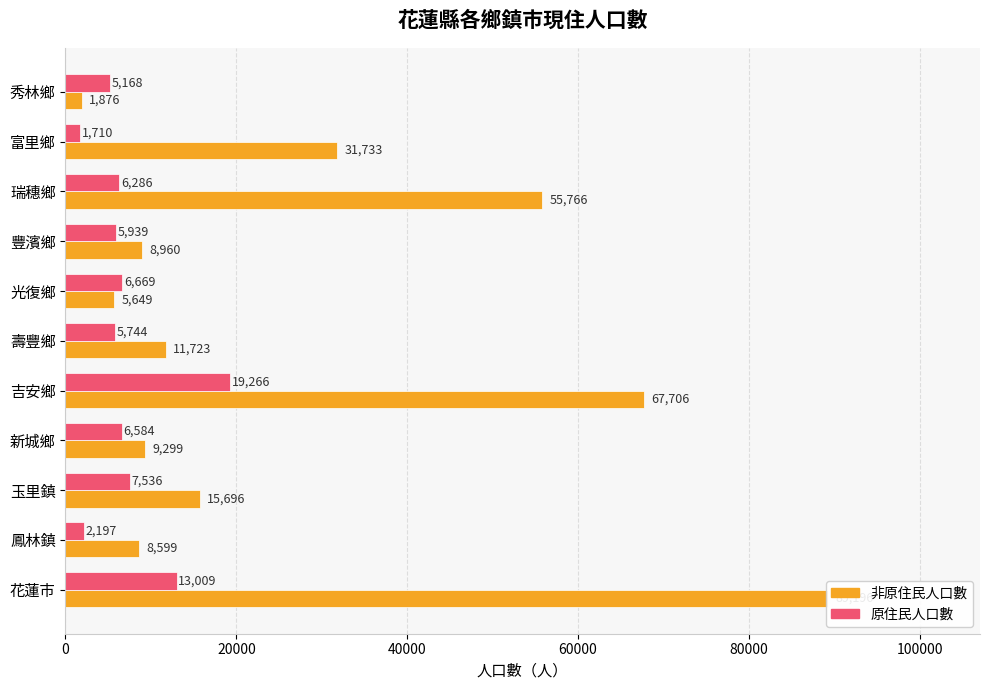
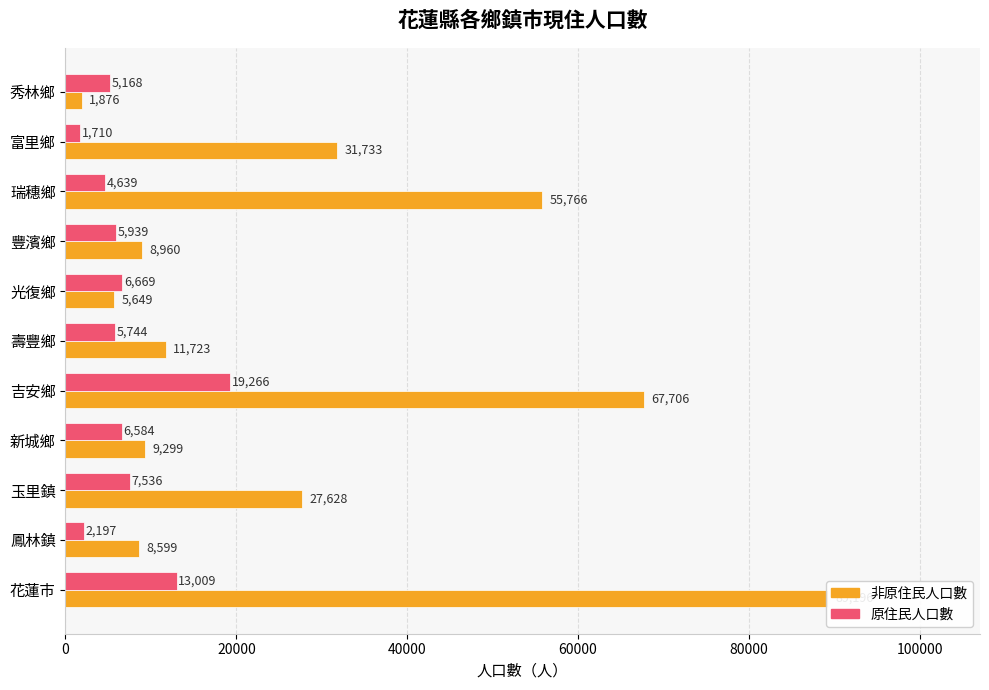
原住民人口數, 瑞穗鄉: 6,286 -> 4,639
非原住民人口數, 玉里鎮: 15,696 -> 27,628
